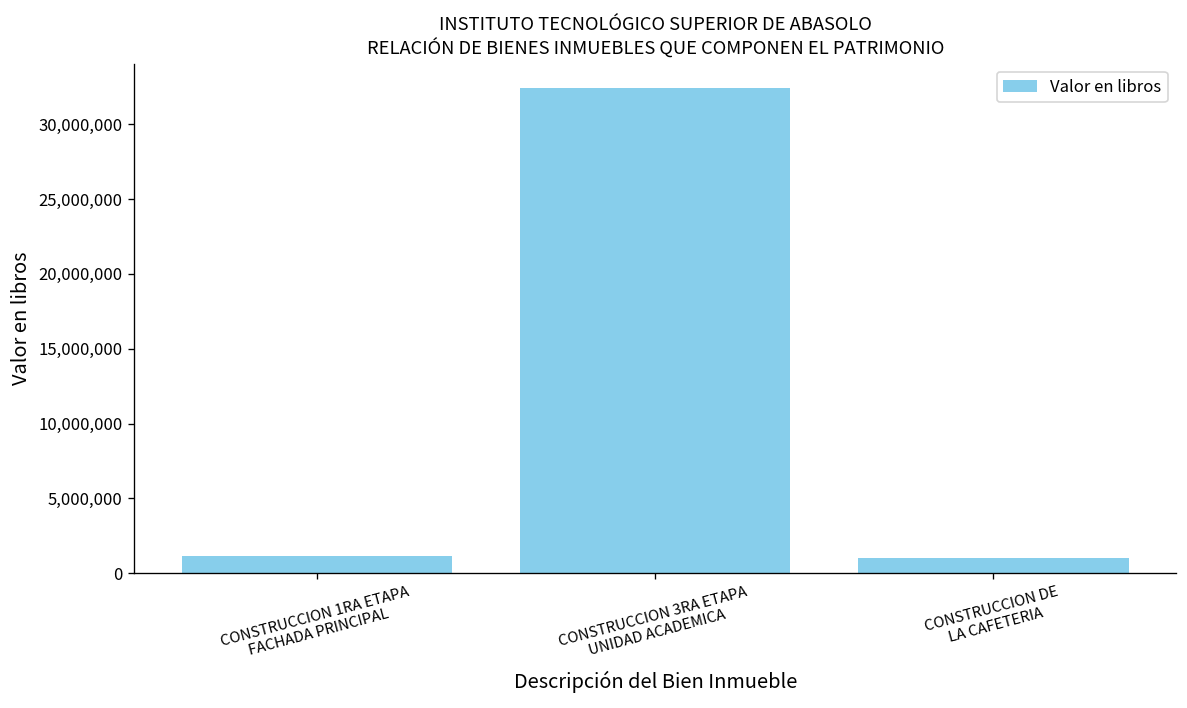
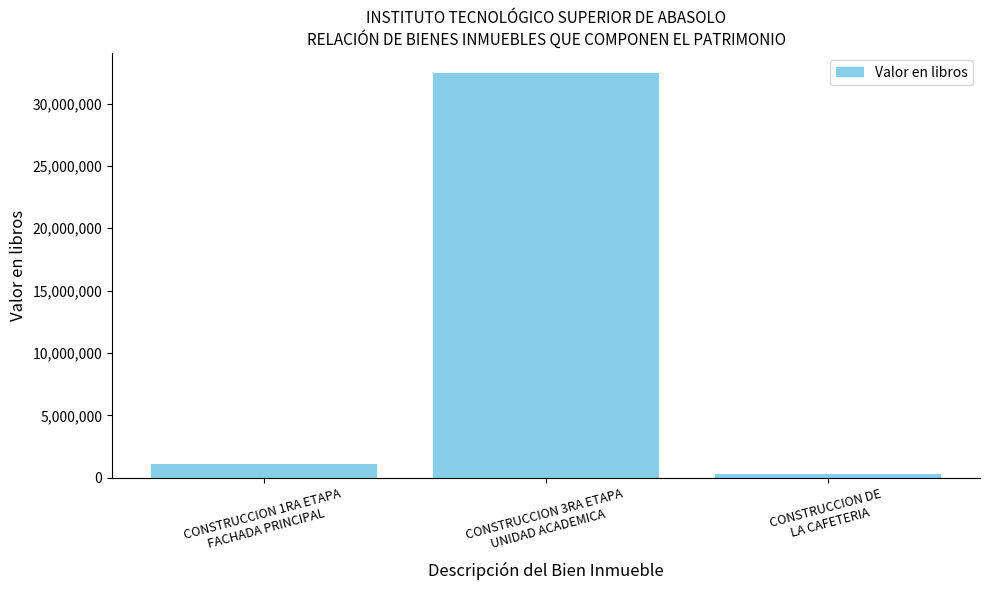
CONSTRUCCION DE LA CAFETERIA: 1,000,000 -> 300,000
